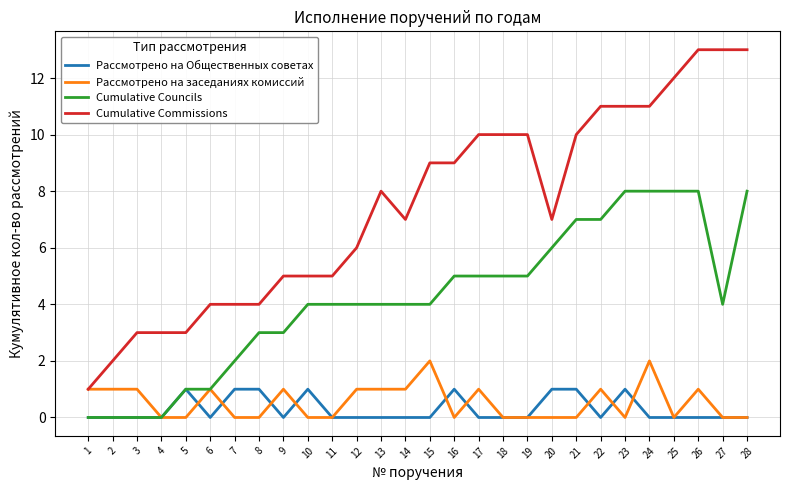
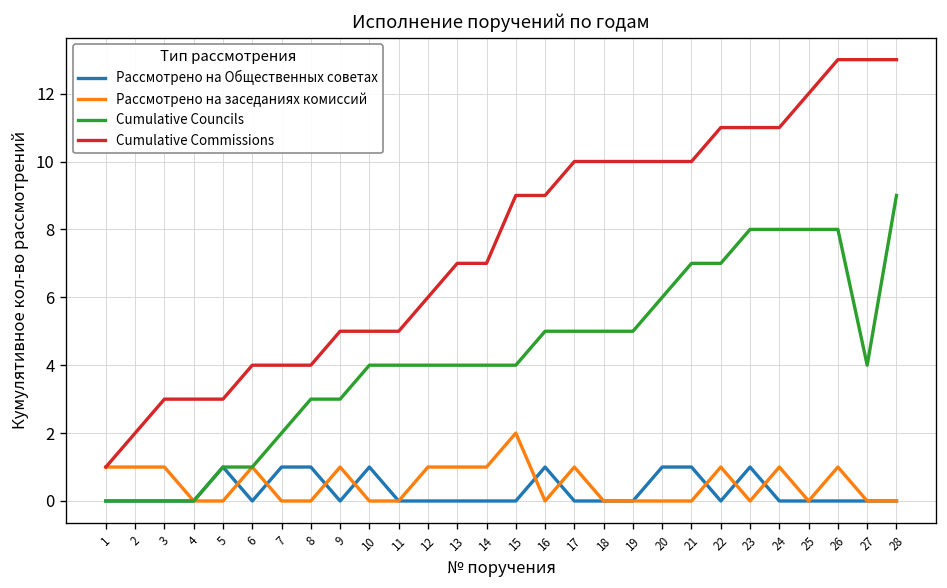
Cumulative Commissions, 13: 8 -> 7
Cumulative Commissions, 20: 7 -> 10
Рассмотрено на заседаниях комиссий, 24: 2 -> 1
Cumulative Councils, 28: 8 -> 9
